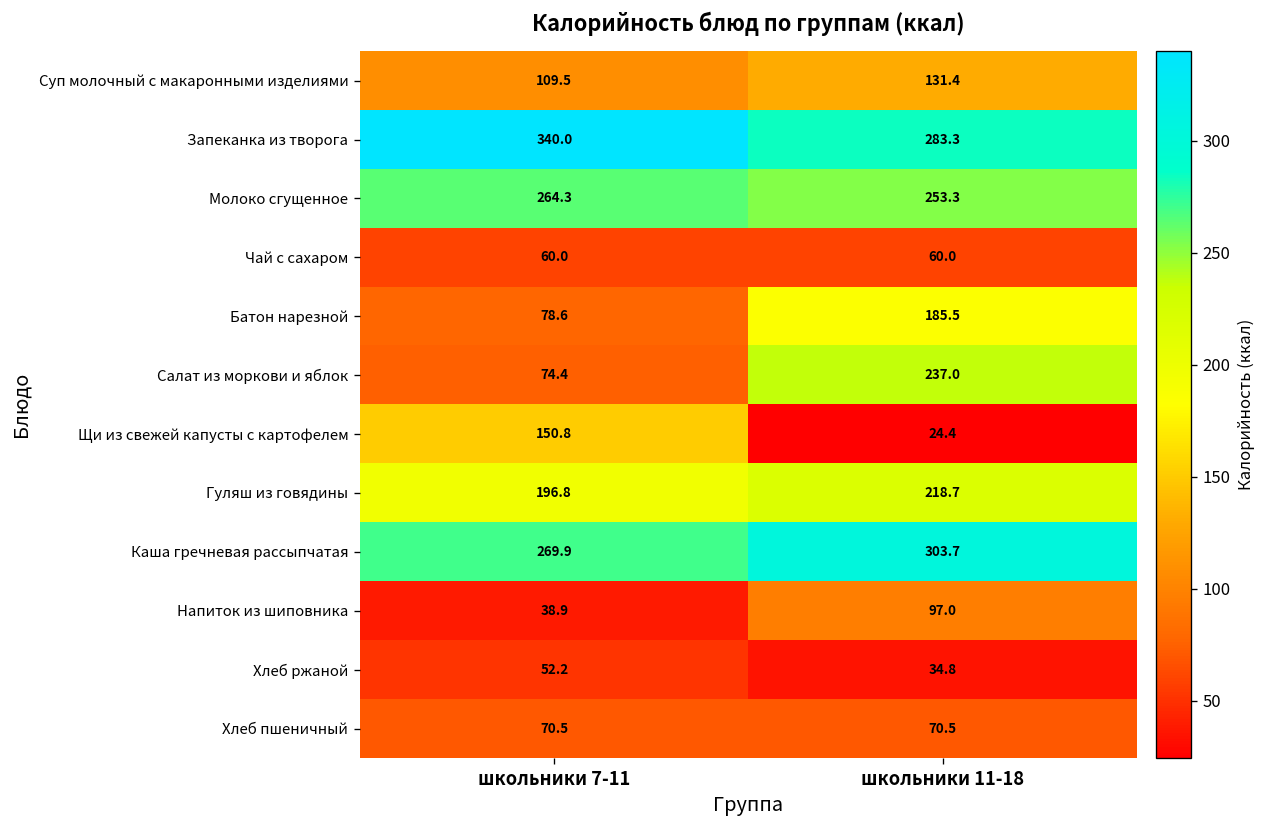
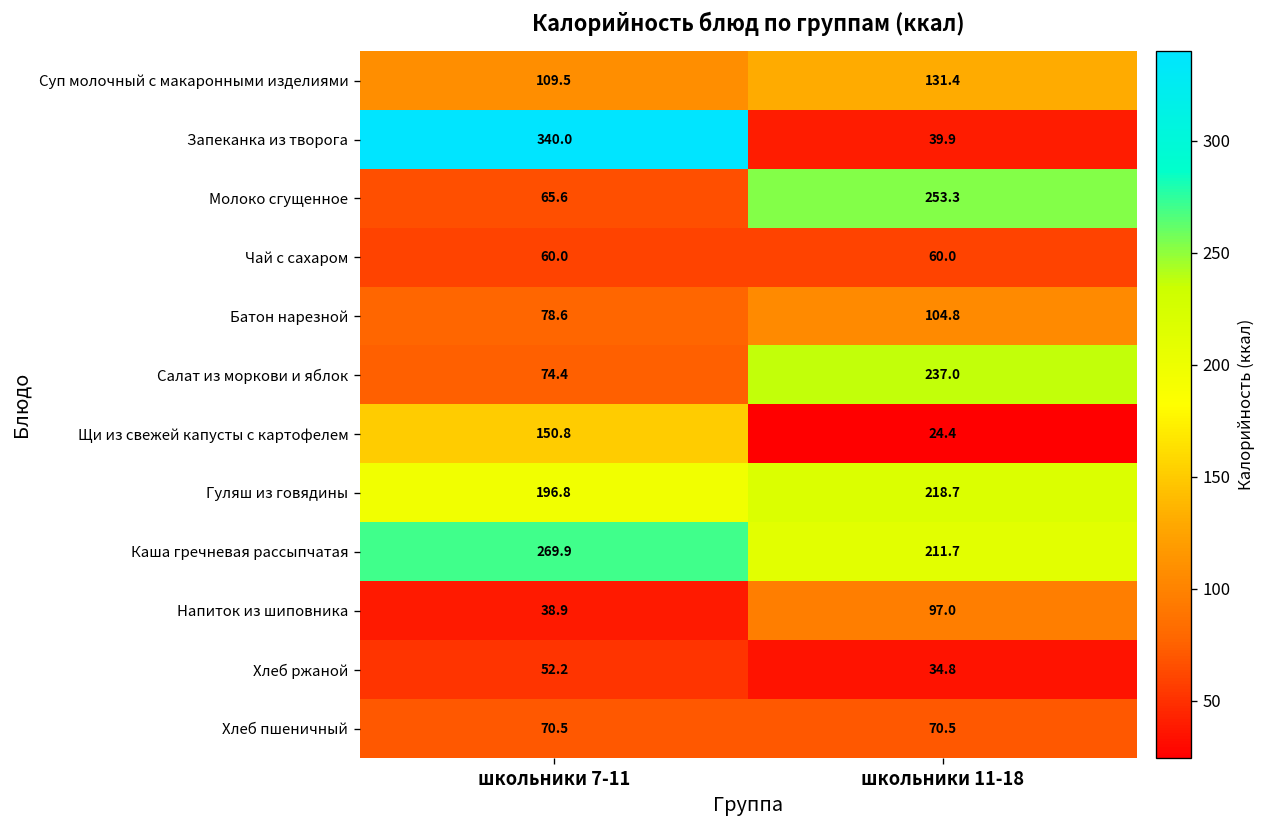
Запеканка из творога, школьники 11-18: 283.3 -> 39.9
Молоко сгущенное, школьники 7-11: 264.3 -> 65.6
Батон нарезной, школьники 11-18: 185.5 -> 104.8
Каша гречневая рассыпчатая, школьники 11-18: 303.7 -> 211.7
